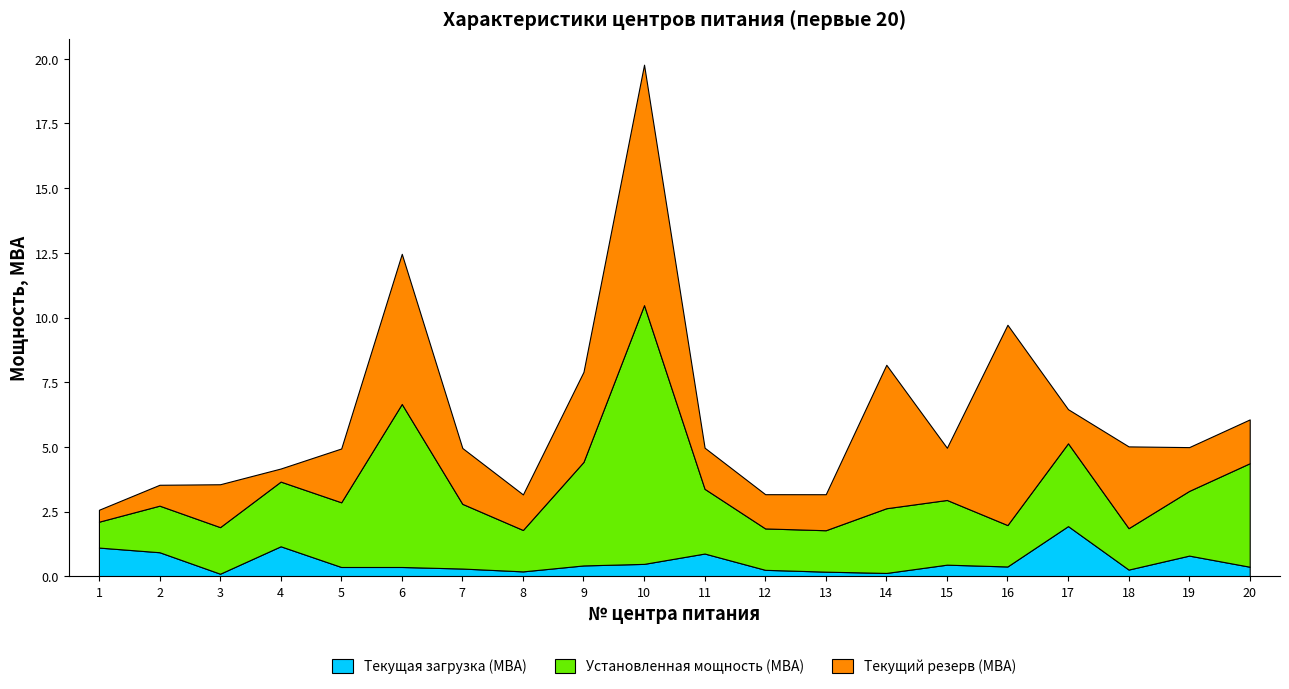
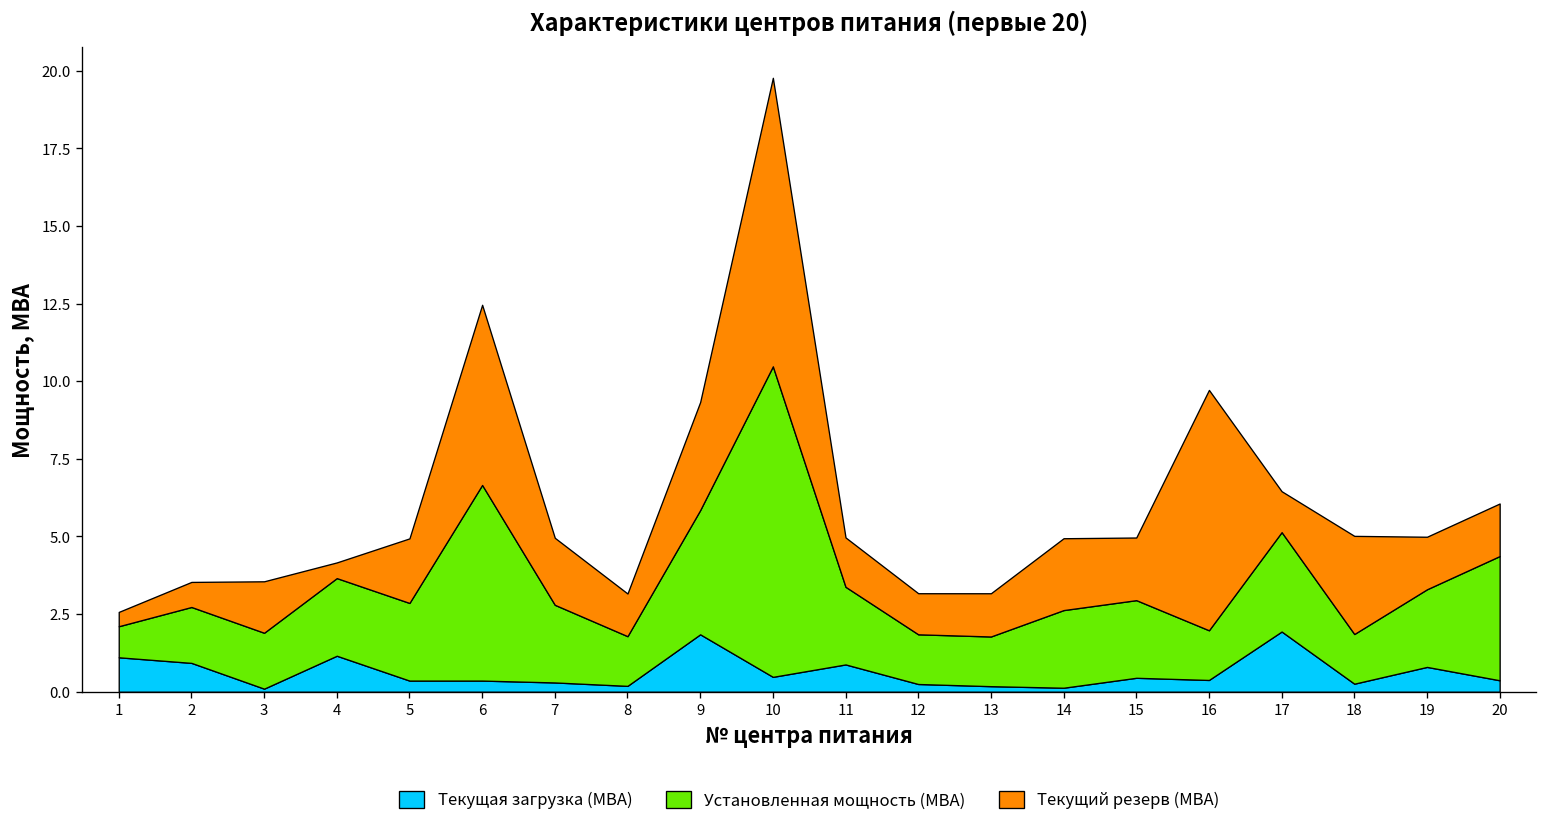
Текущая загрузка (МВА), 9: 0.4 -> 1.9
Текущий резерв (МВА), 14: 5.5 -> 2.3
